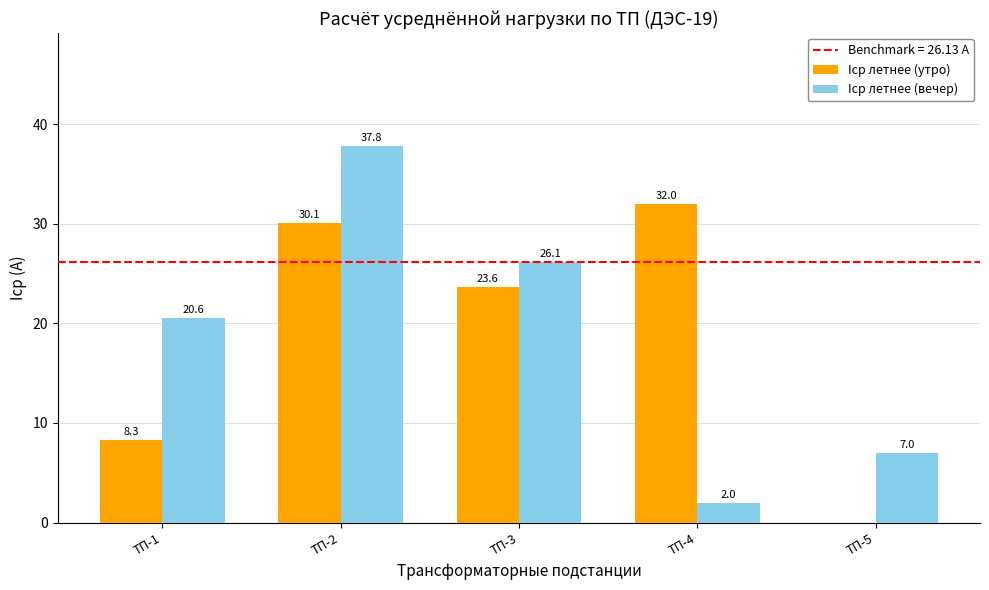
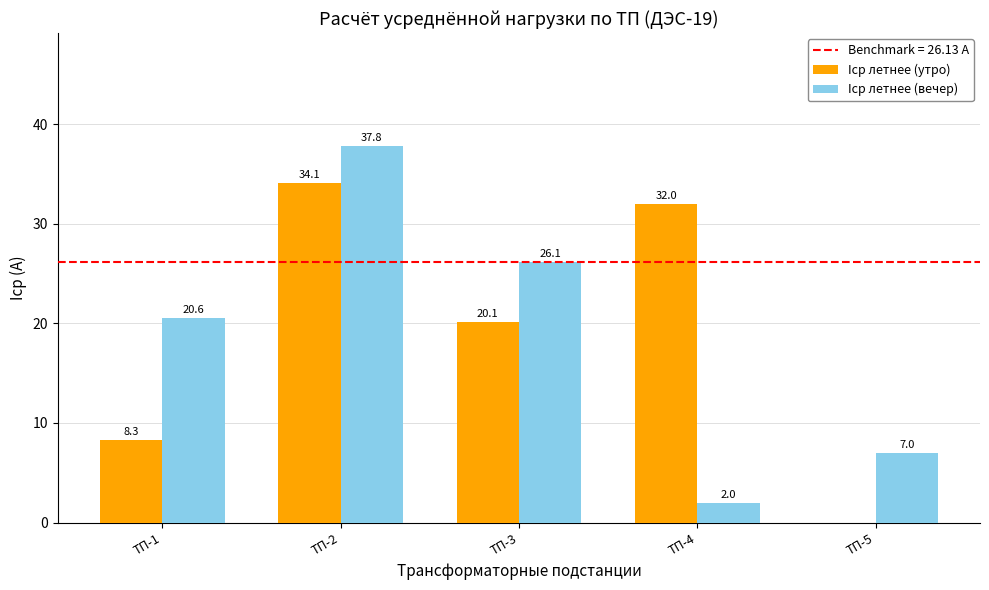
Iср летнее (утро), ТП-2: 30.1 -> 34.1
Iср летнее (утро), ТП-3: 23.6 -> 20.1
